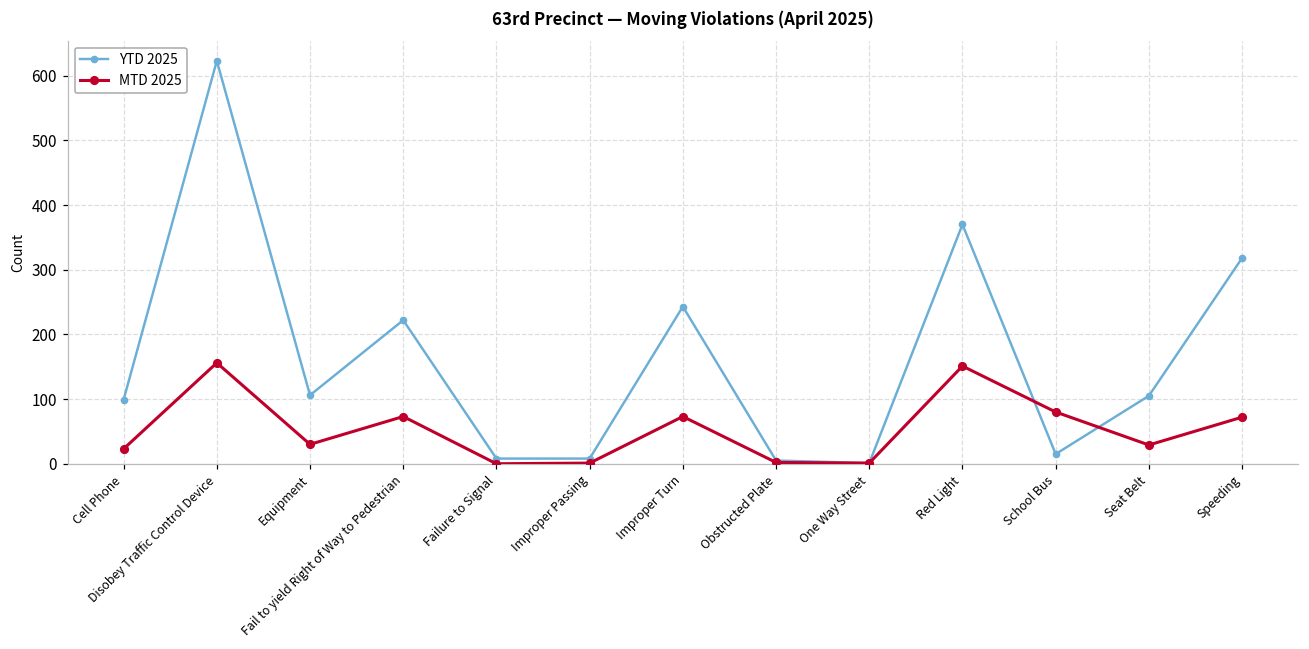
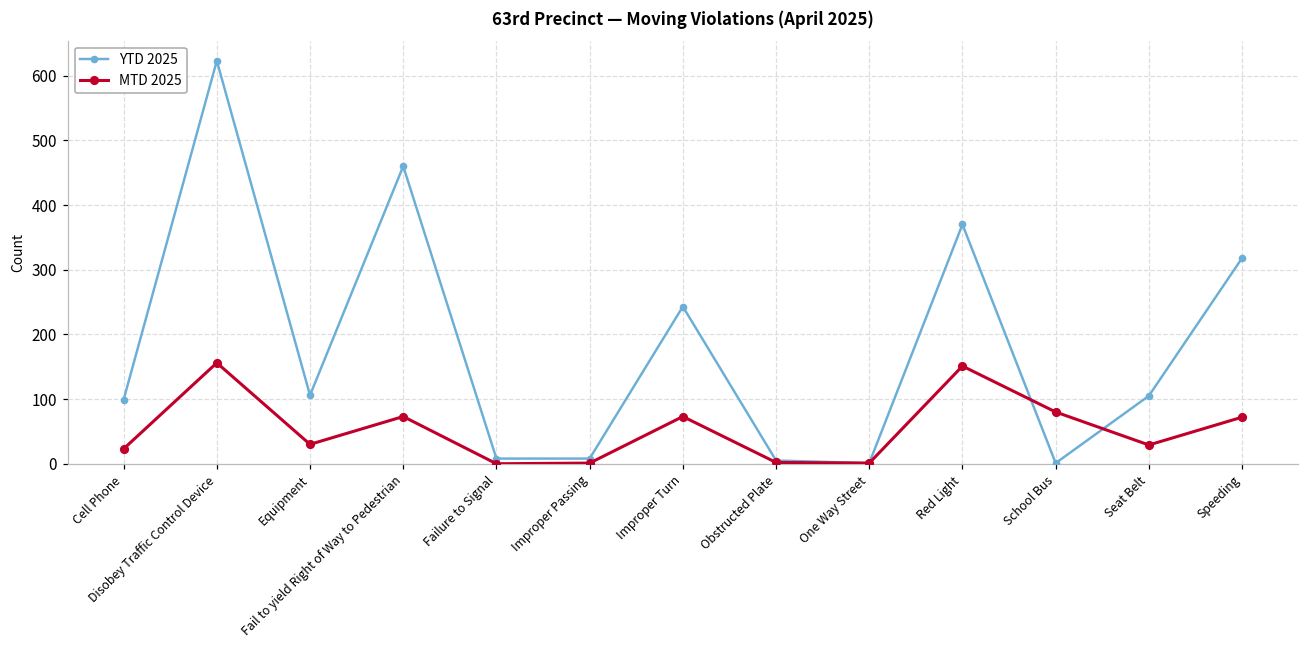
YTD 2025, Fail to yield Right of Way to Pedestrian: 220 -> 460
YTD 2025, School Bus: 20 -> 0
